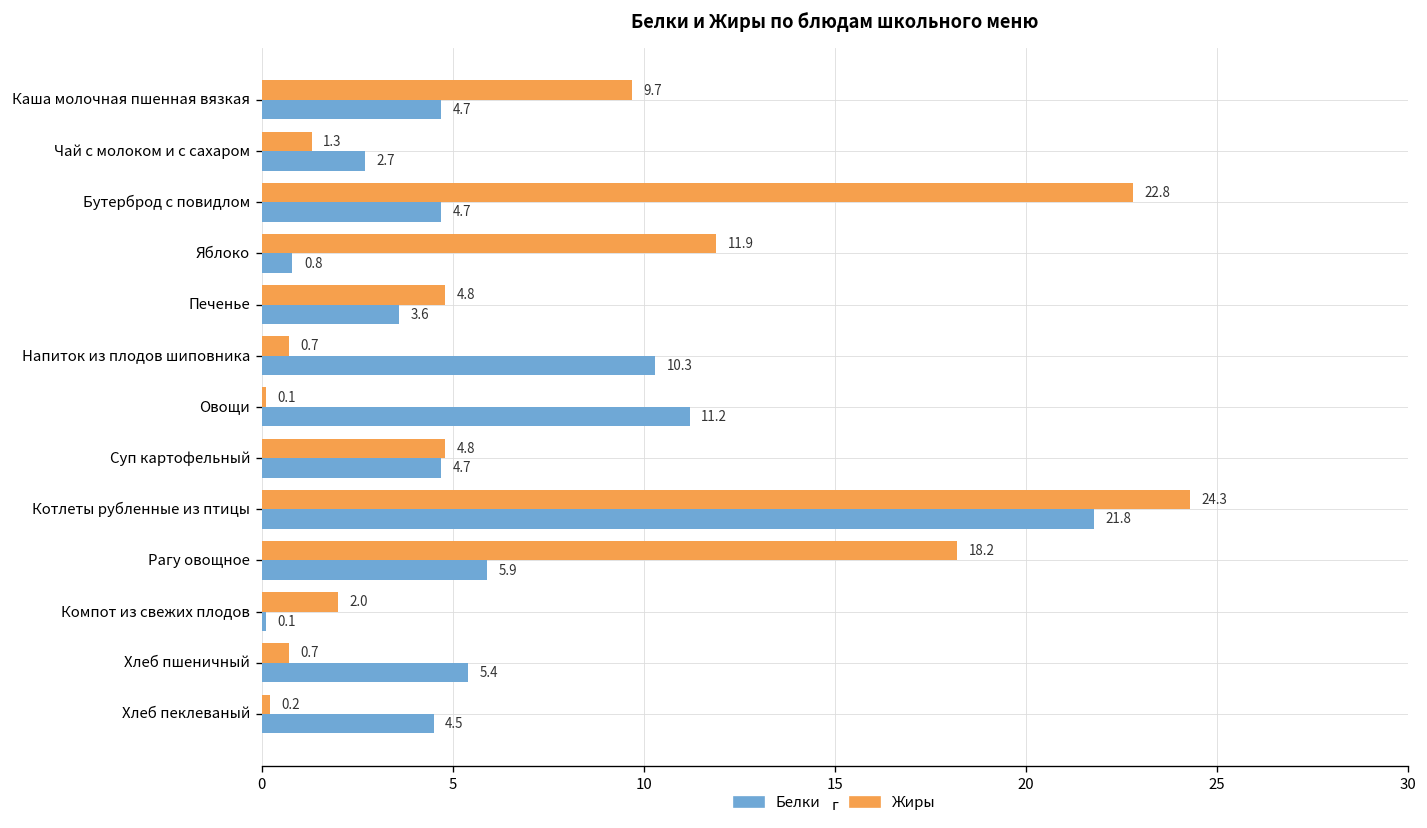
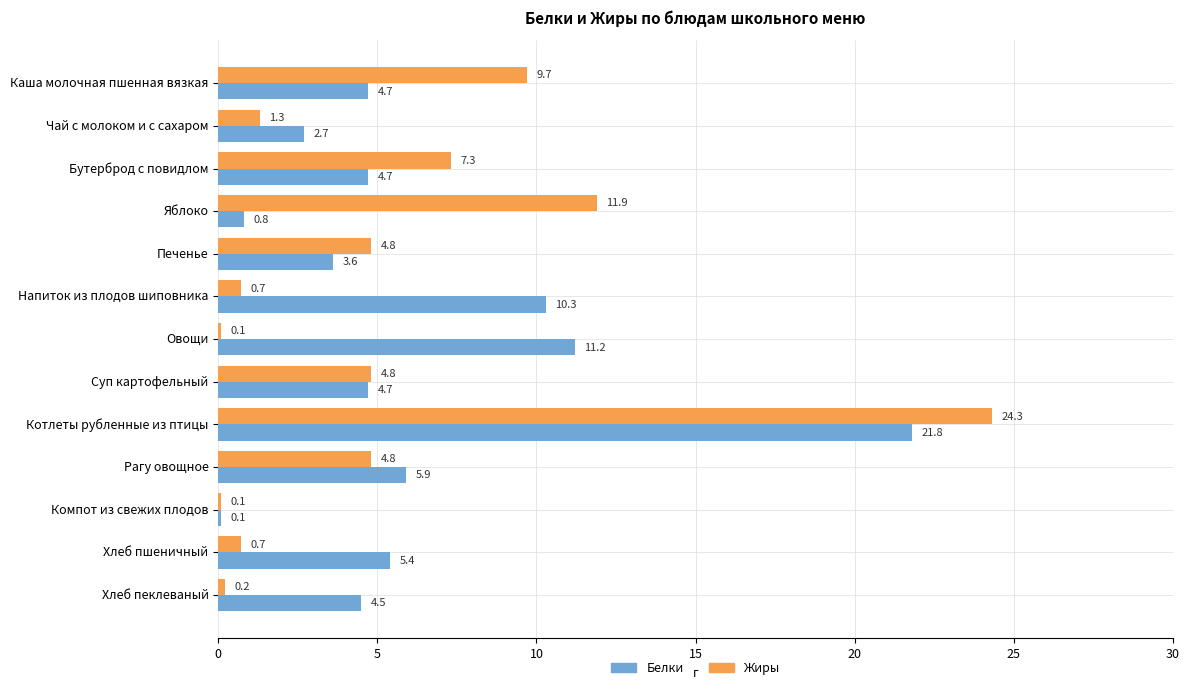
Жиры, Бутерброд с повидлом: 22.8 -> 7.3
Жиры, Рагу овощное: 18.2 -> 4.8
Жиры, Компот из свежих плодов: 2.0 -> 0.1
